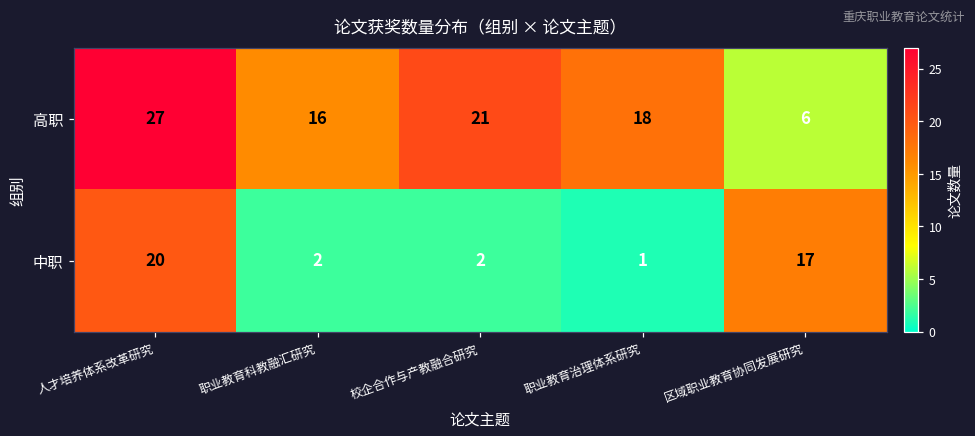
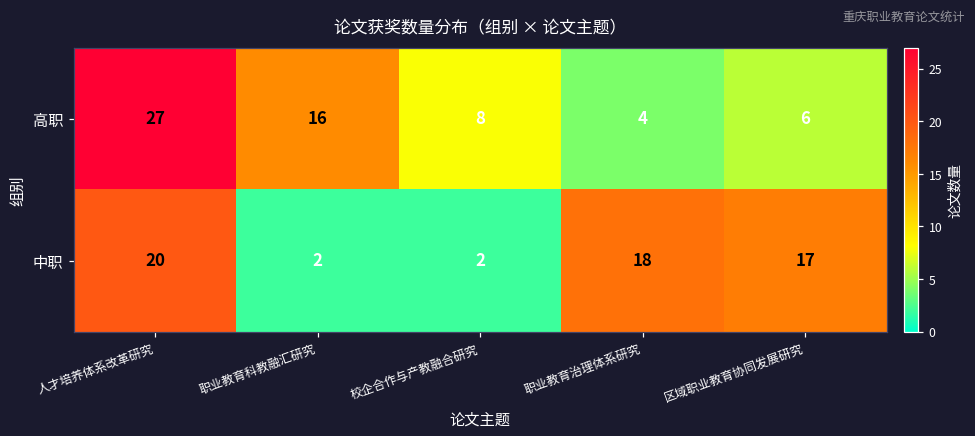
高职, 校企合作与产教融合研究: 21 -> 8
高职, 职业教育治理体系研究: 18 -> 4
中职, 职业教育治理体系研究: 1 -> 18
